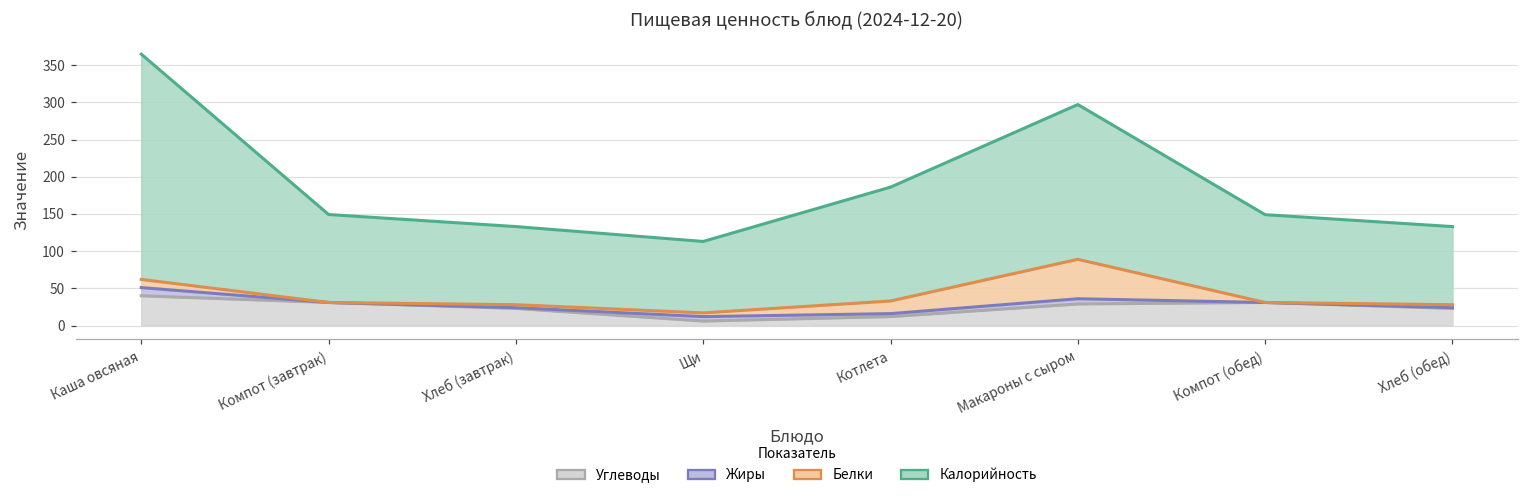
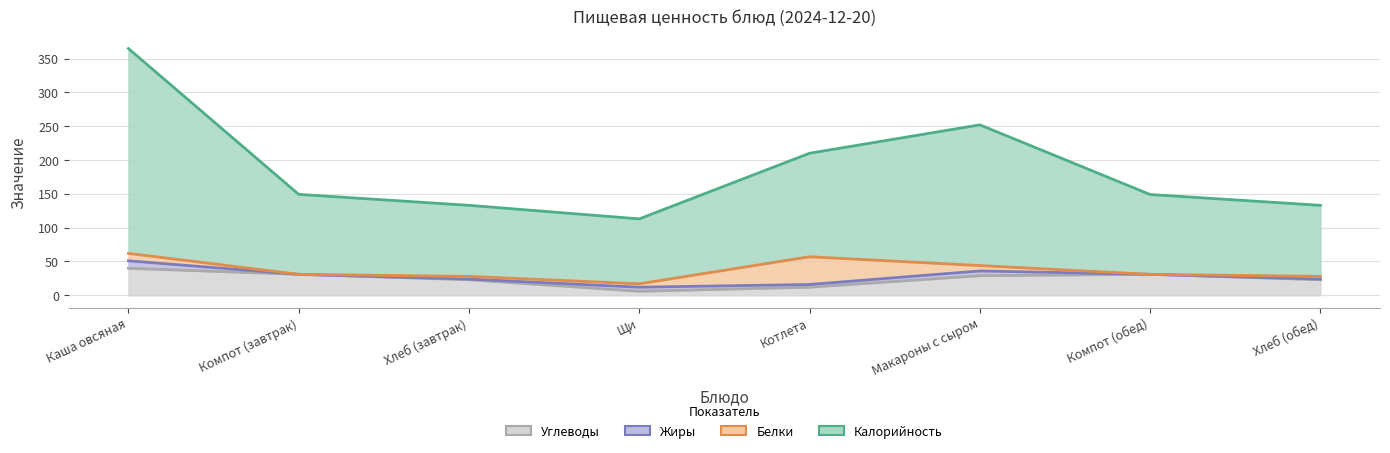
Белки, Котлета: 20 -> 40
Белки, Макароны с сыром: 50 -> 10
